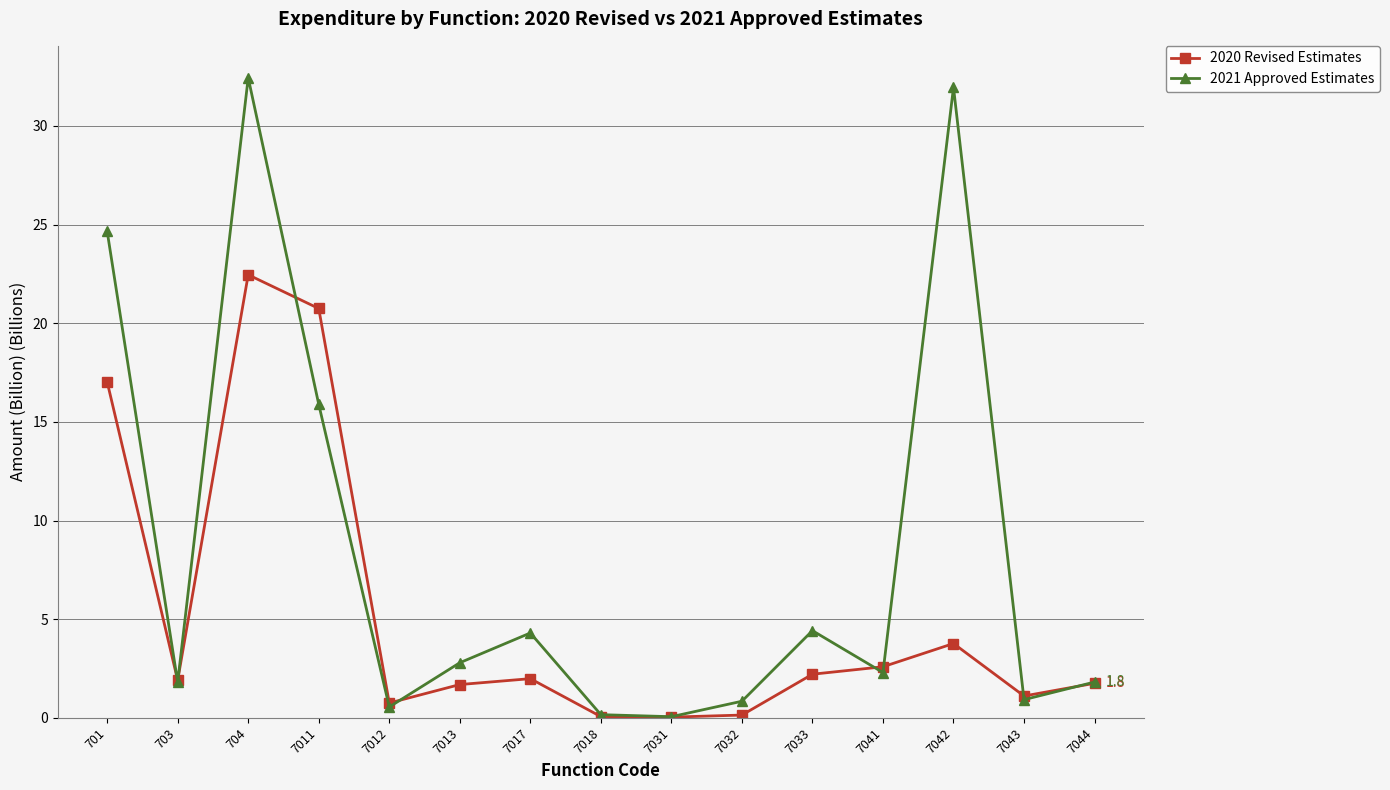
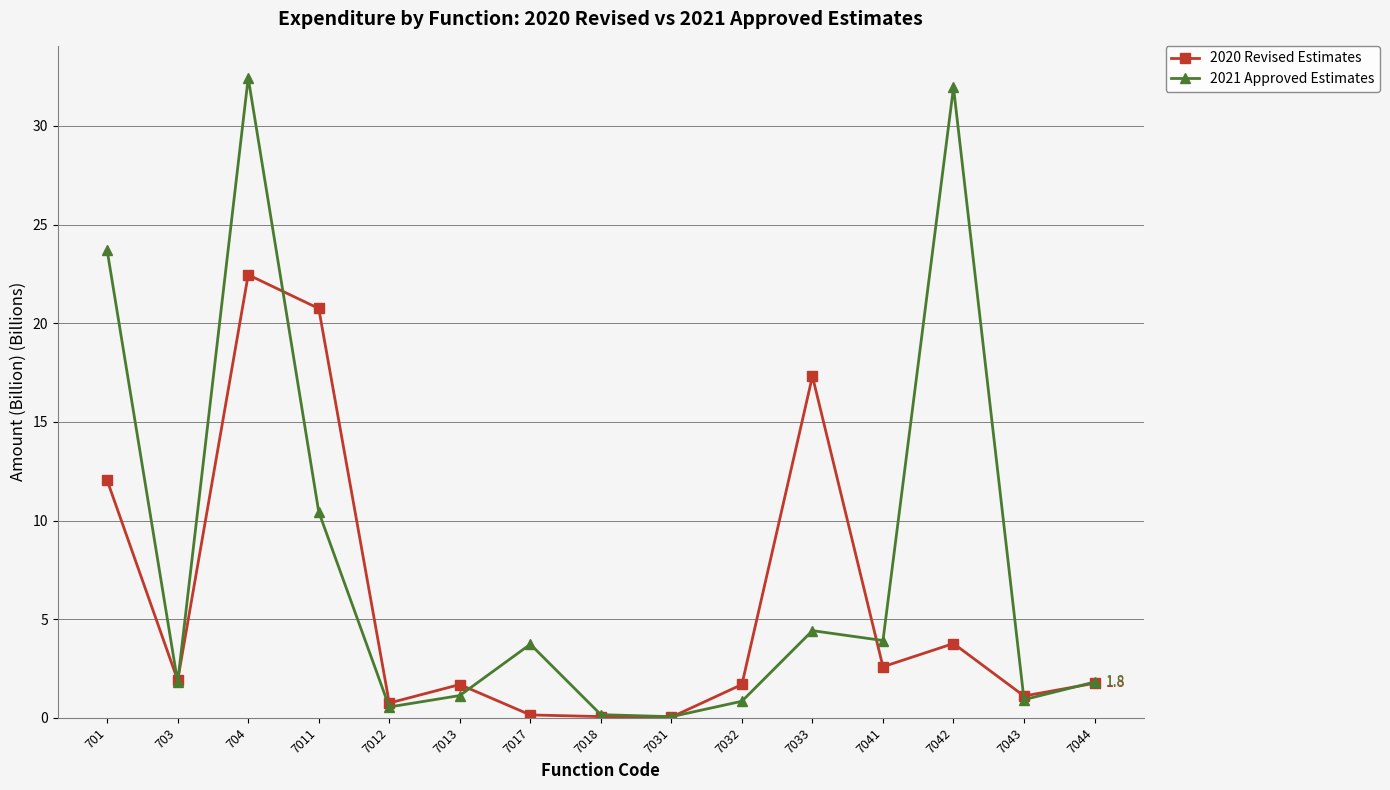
2020 Revised Estimates, 701: 17.0 -> 12.0
2021 Approved Estimates, 701: 24.7 -> 23.7
2021 Approved Estimates, 7011: 15.9 -> 10.4
2021 Approved Estimates, 7013: 2.8 -> 1.1
2020 Revised Estimates, 7017: 2.0 -> 0.1
2021 Approved Estimates, 7017: 4.3 -> 3.7
2020 Revised Estimates, 7032: 0.1 -> 1.7
2020 Revised Estimates, 7033: 2.2 -> 17.3
2021 Approved Estimates, 7041: 2.3 -> 3.9
